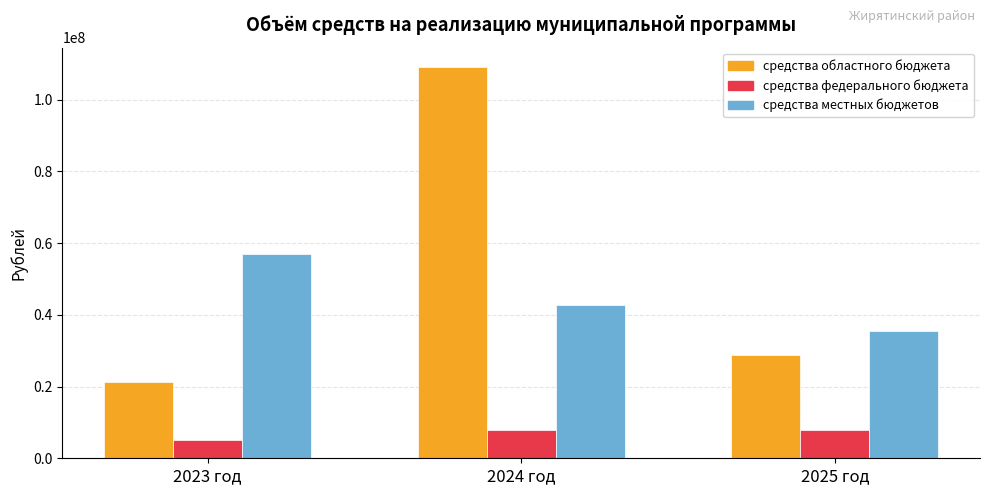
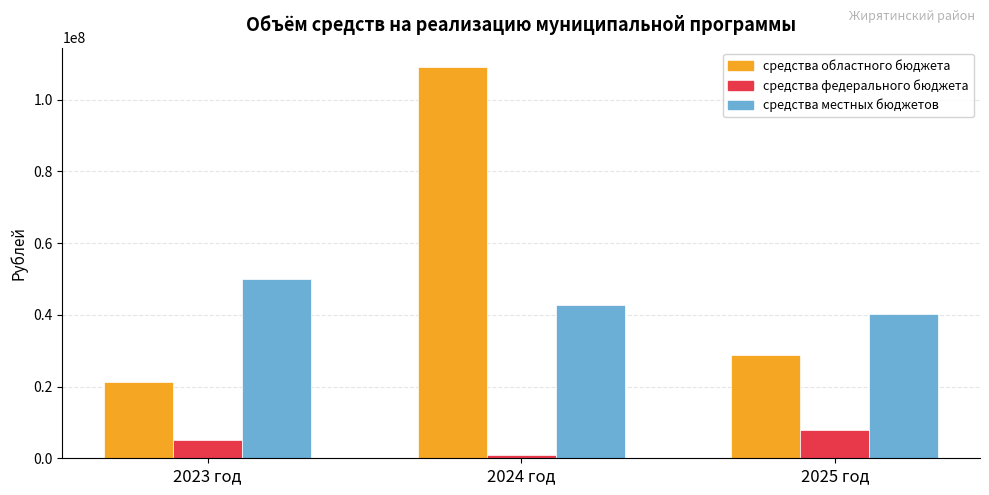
средства местных бюджетов, 2023 год: 57000000 -> 50000000
средства федерального бюджета, 2024 год: 8000000 -> 1000000
средства местных бюджетов, 2025 год: 36000000 -> 40000000
